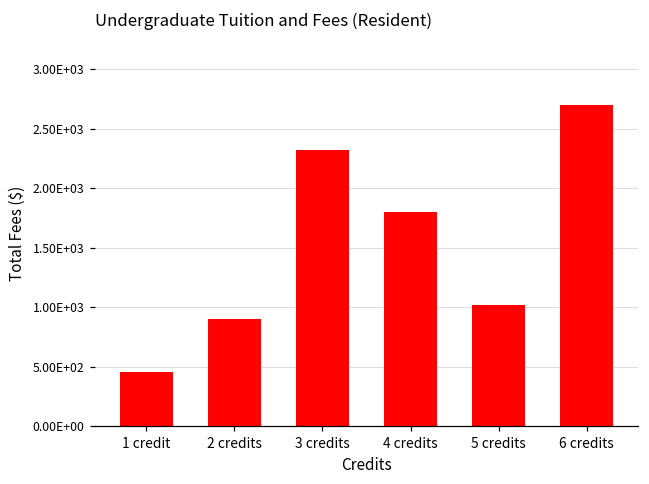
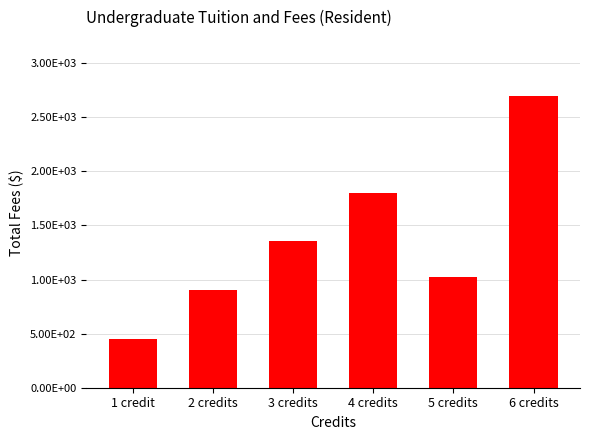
3 credits: 2320 -> 1350
